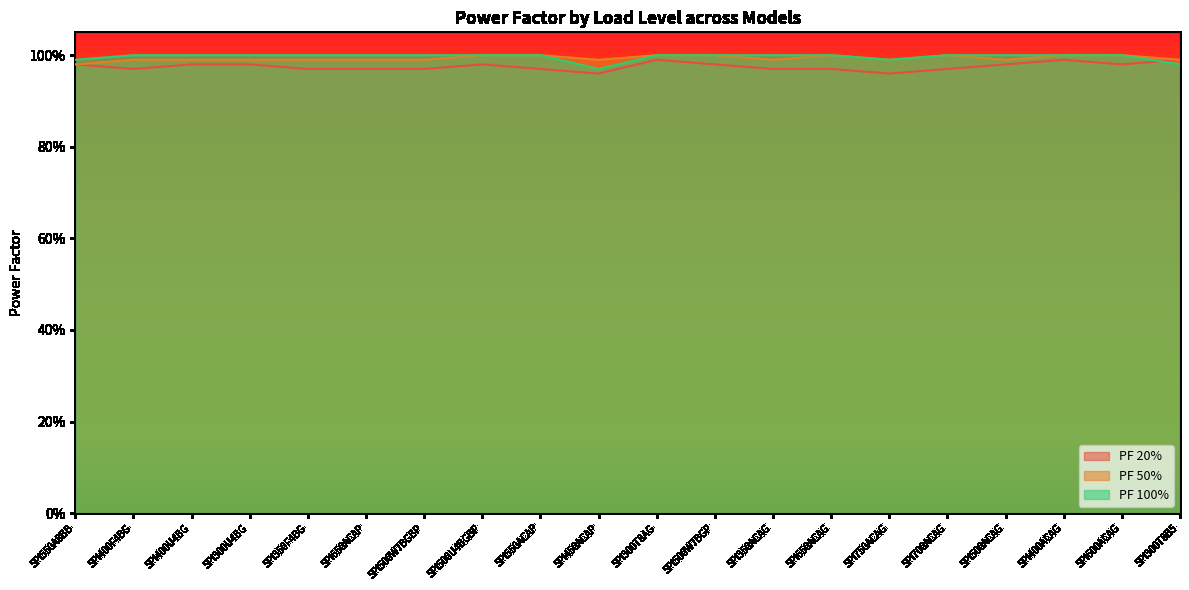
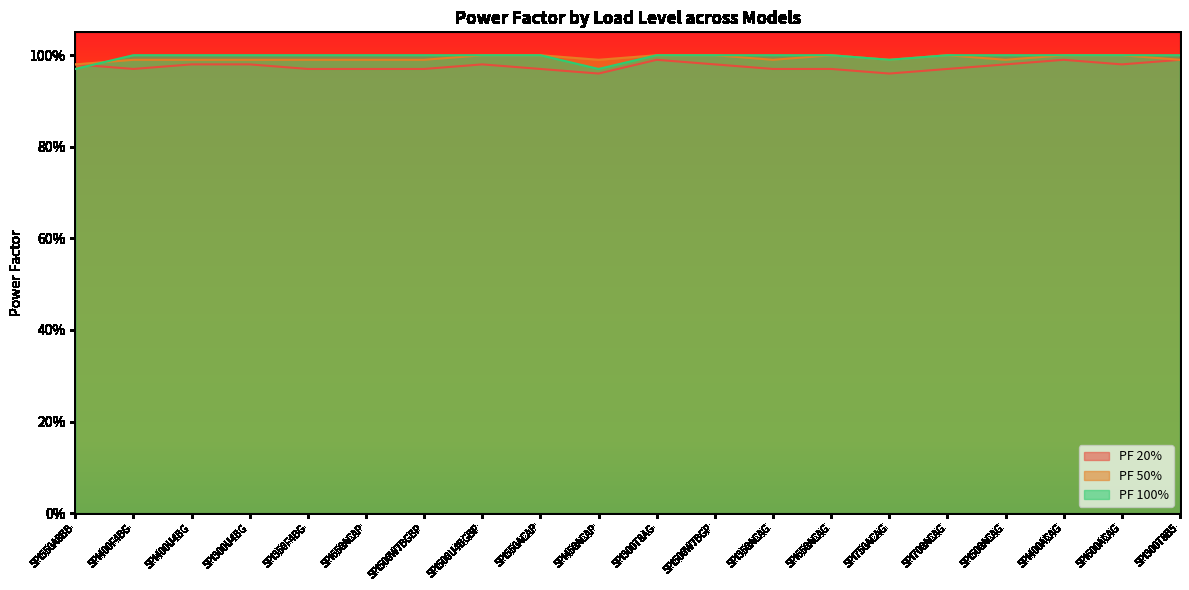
PF 100%, SPI550A8BB: 99% -> 97%
PF 100%, SPI300T8B5: 98% -> 100%
